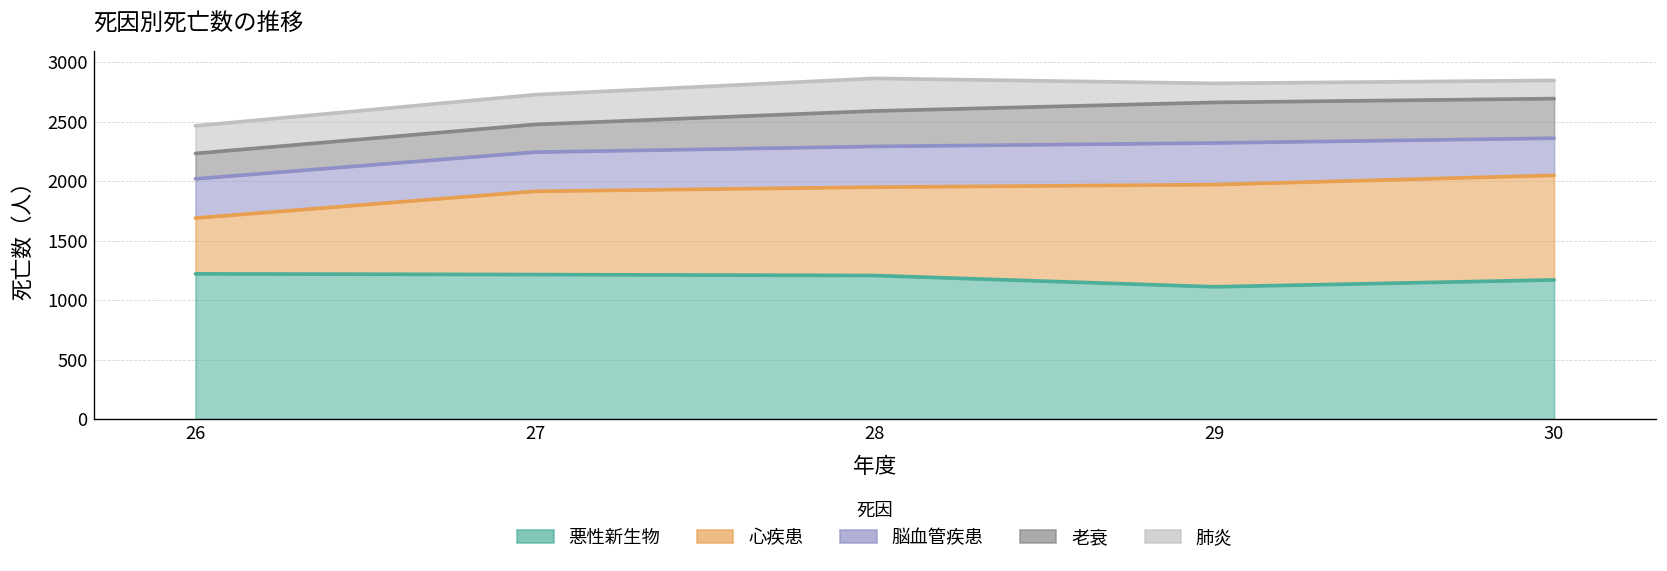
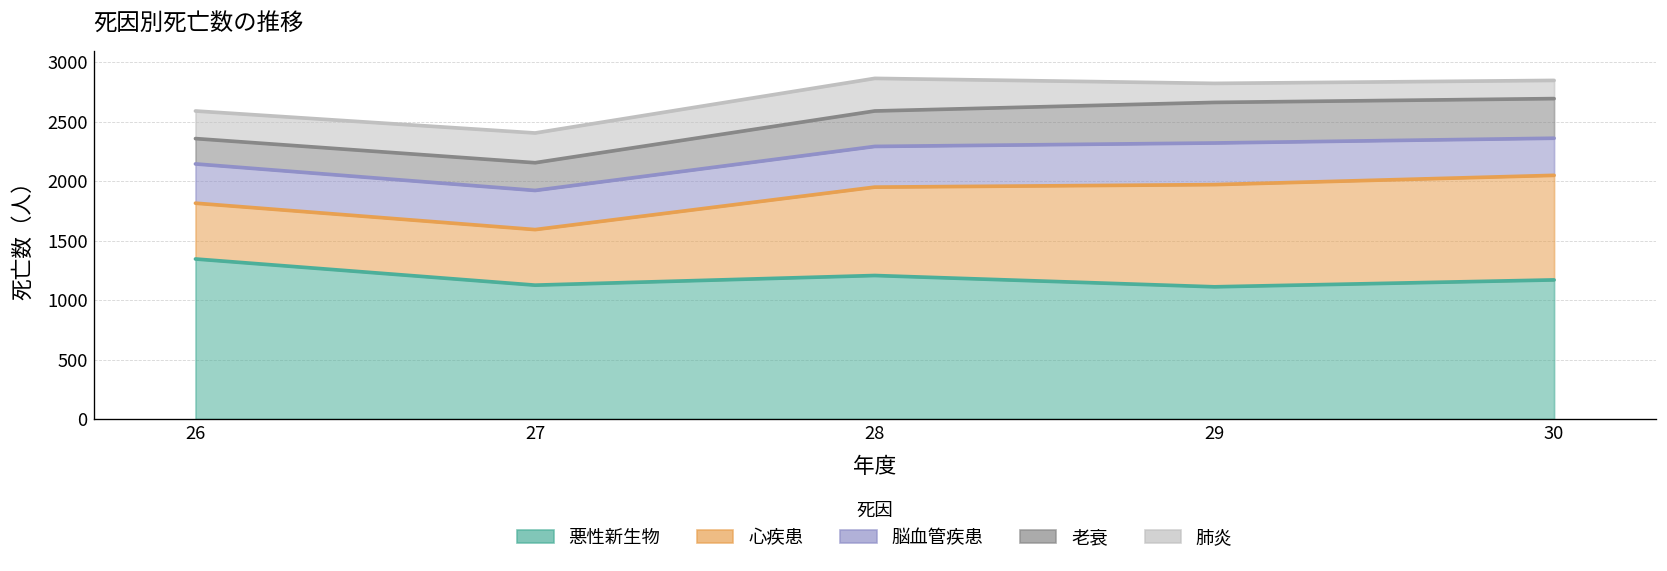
悪性新生物, 26: 1200 -> 1300
悪性新生物, 27: 1200 -> 1100
心疾患, 27: 700 -> 500
